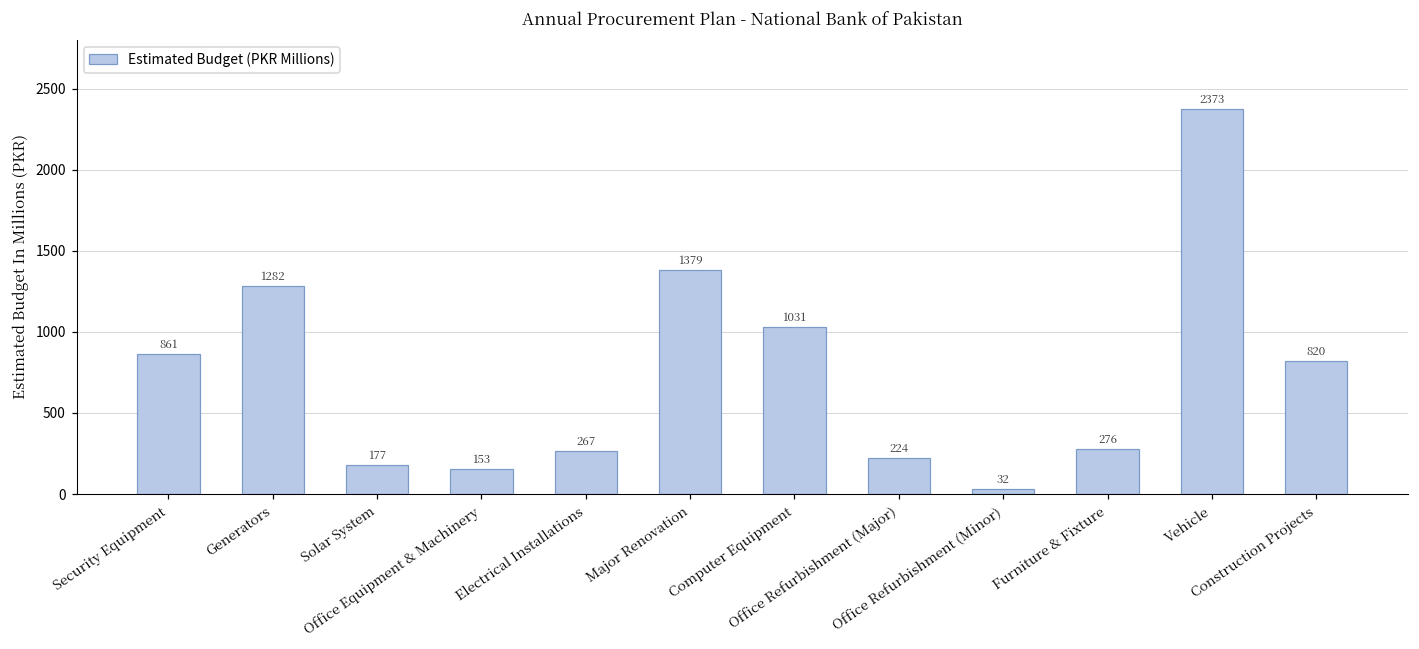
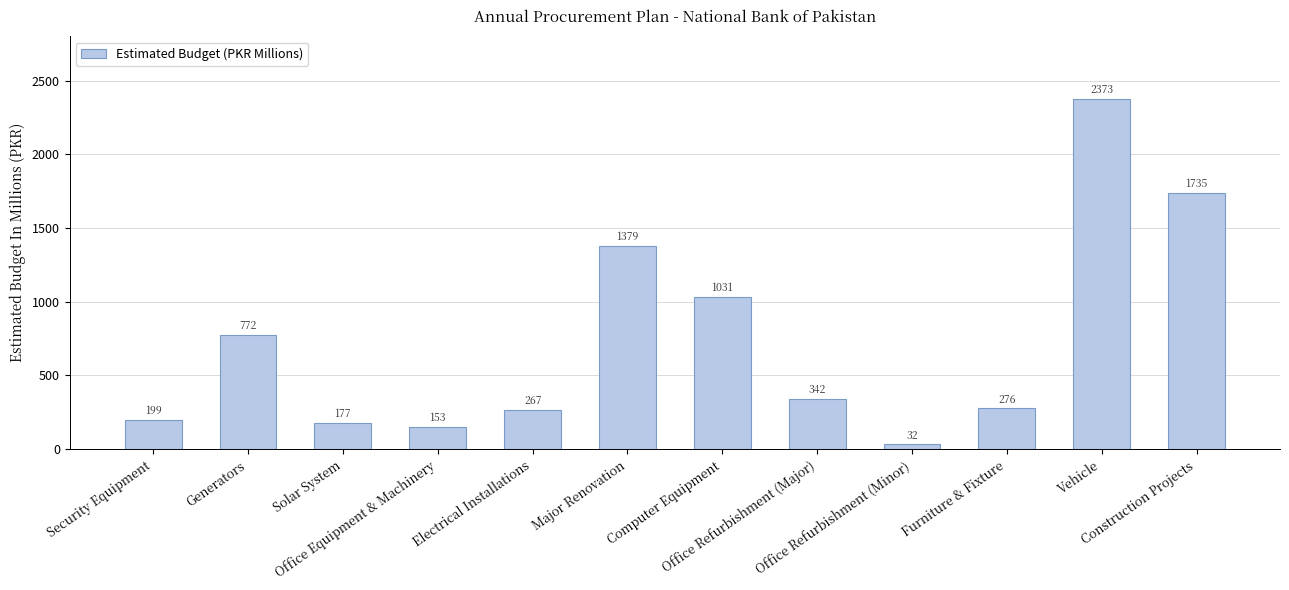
Security Equipment: 861 -> 199
Generators: 1282 -> 772
Office Refurbishment (Major): 224 -> 342
Construction Projects: 820 -> 1735
